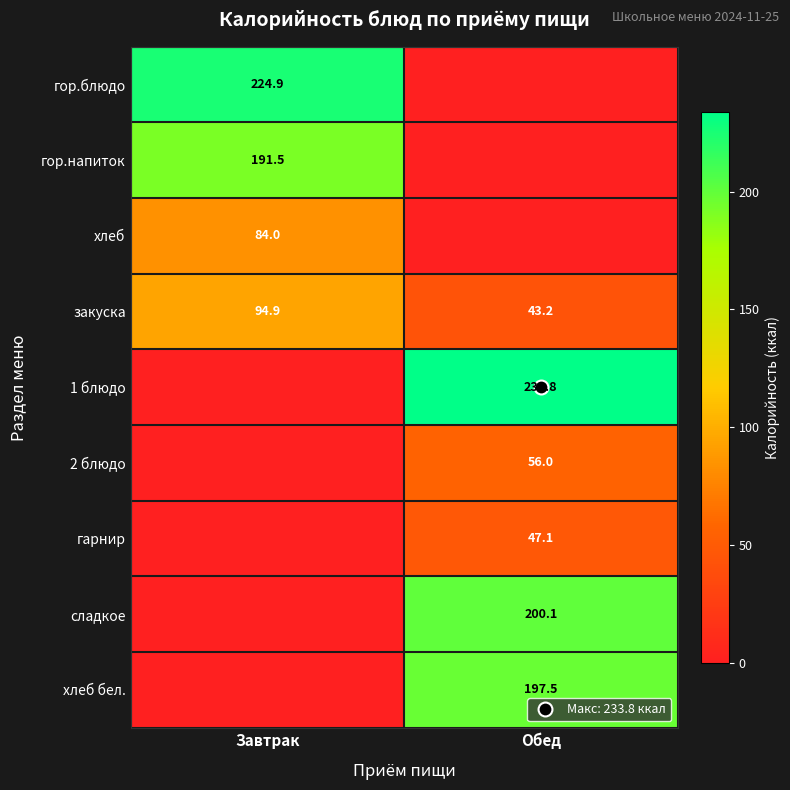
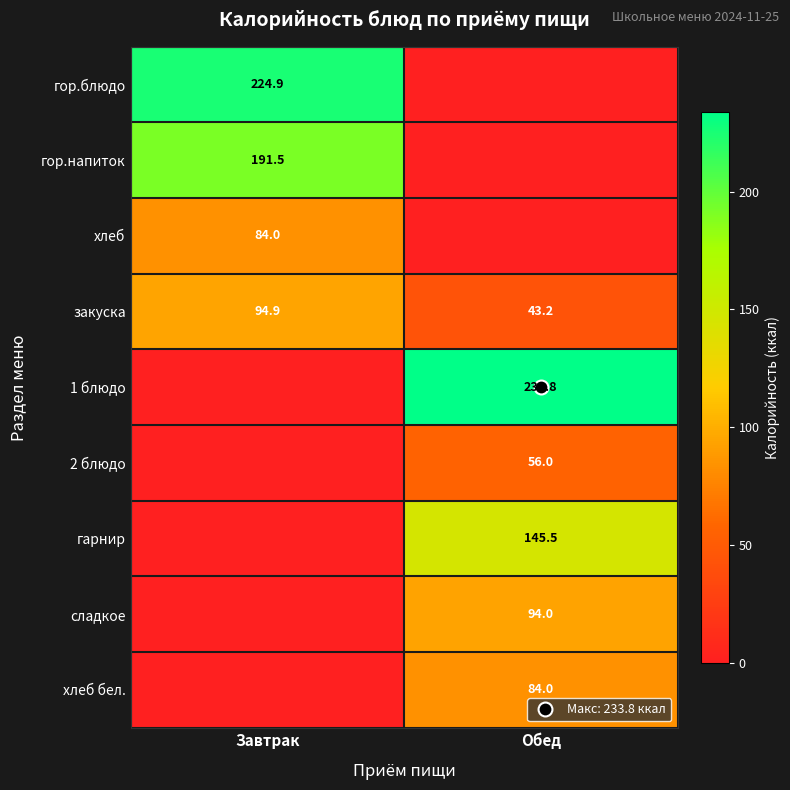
гарнир, Обед: 47.1 -> 145.5
сладкое, Обед: 200.1 -> 94.0
хлеб бел., Обед: 197.5 -> 84.0
